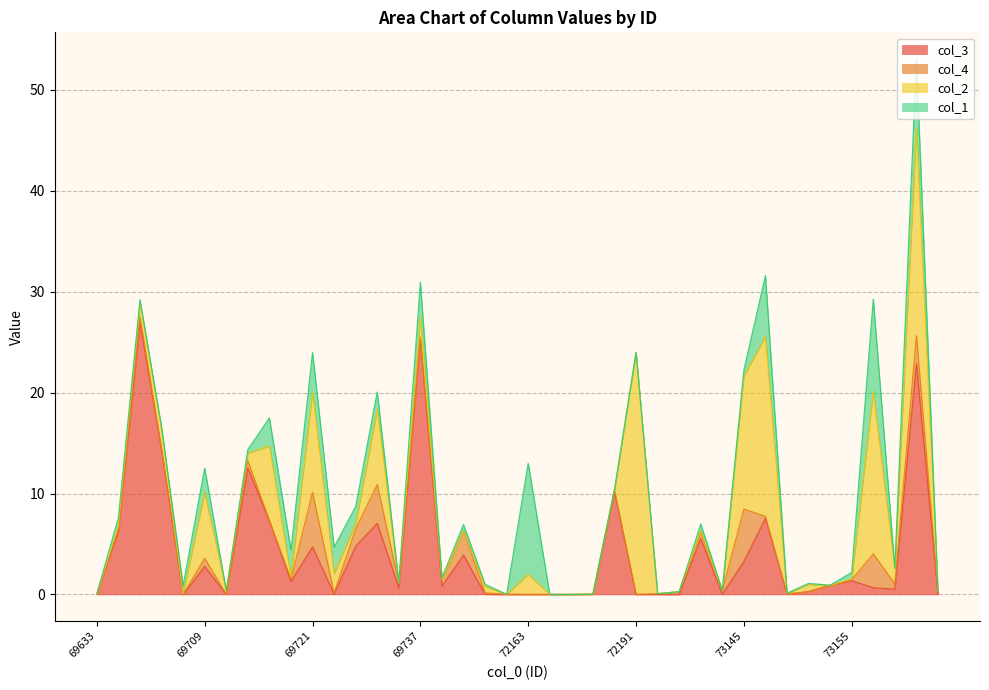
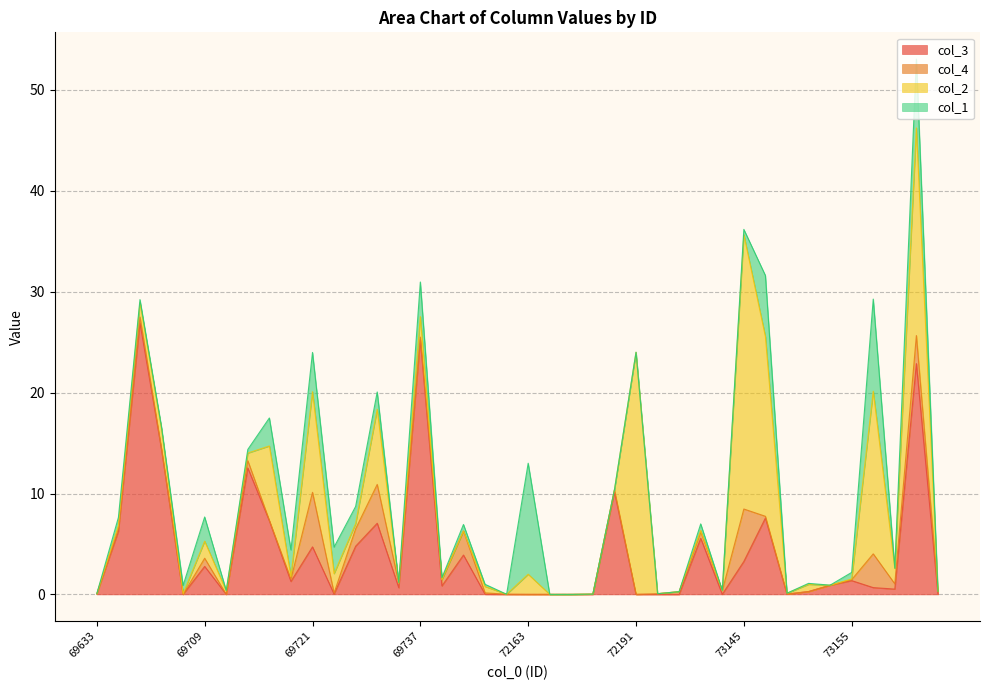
col_2, 69709: 6.5 -> 1.7
col_2, 73145: 13.2 -> 27.2
